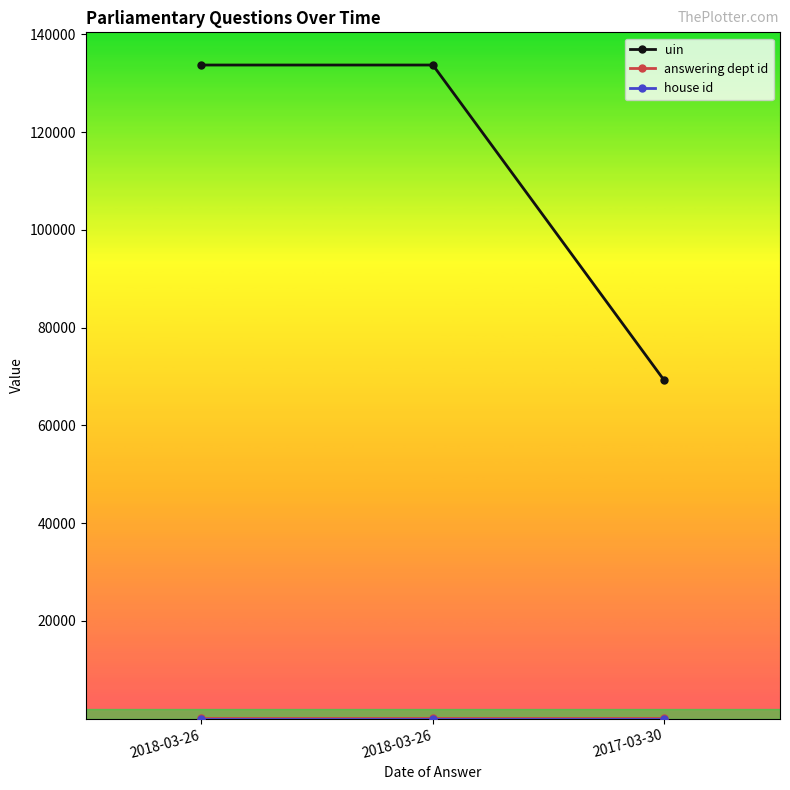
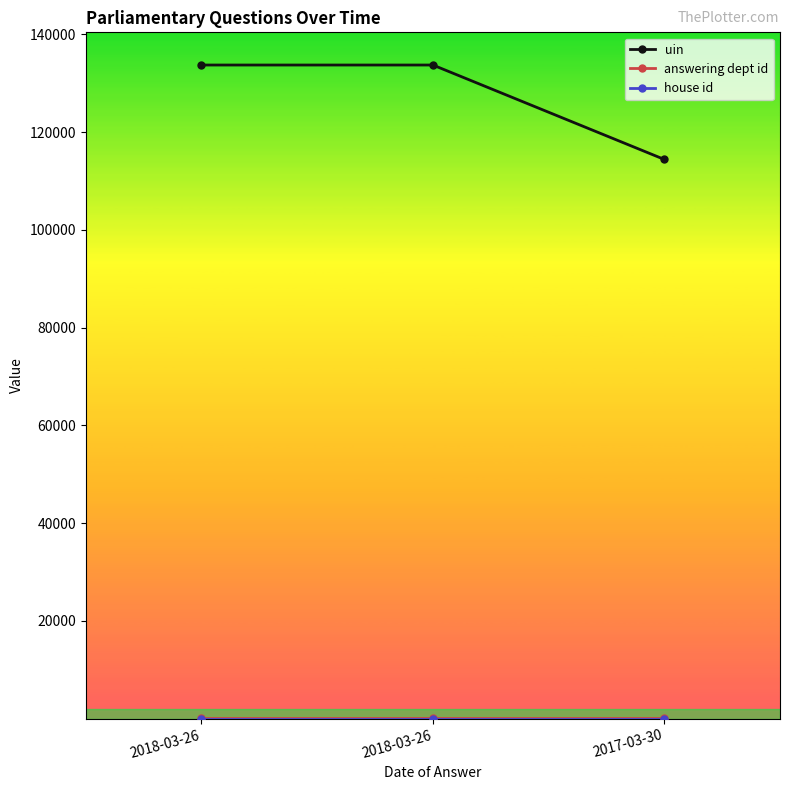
uin, 2017-03-30: 69000 -> 114000
